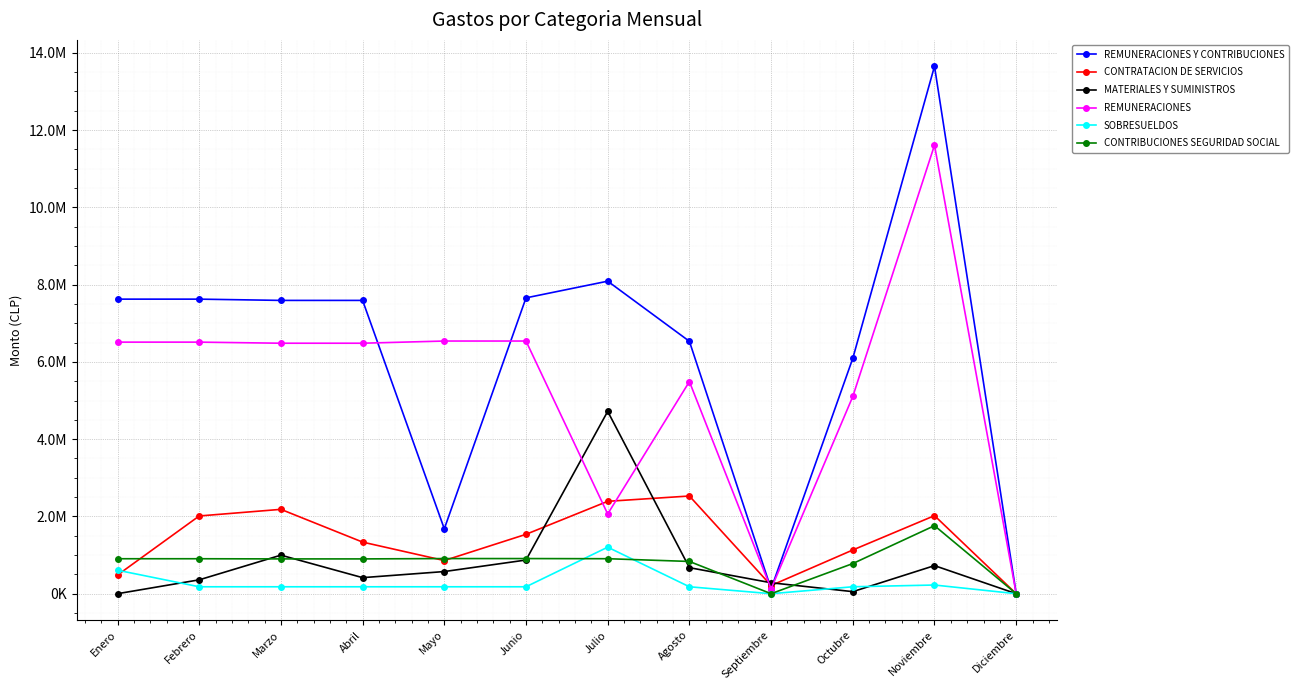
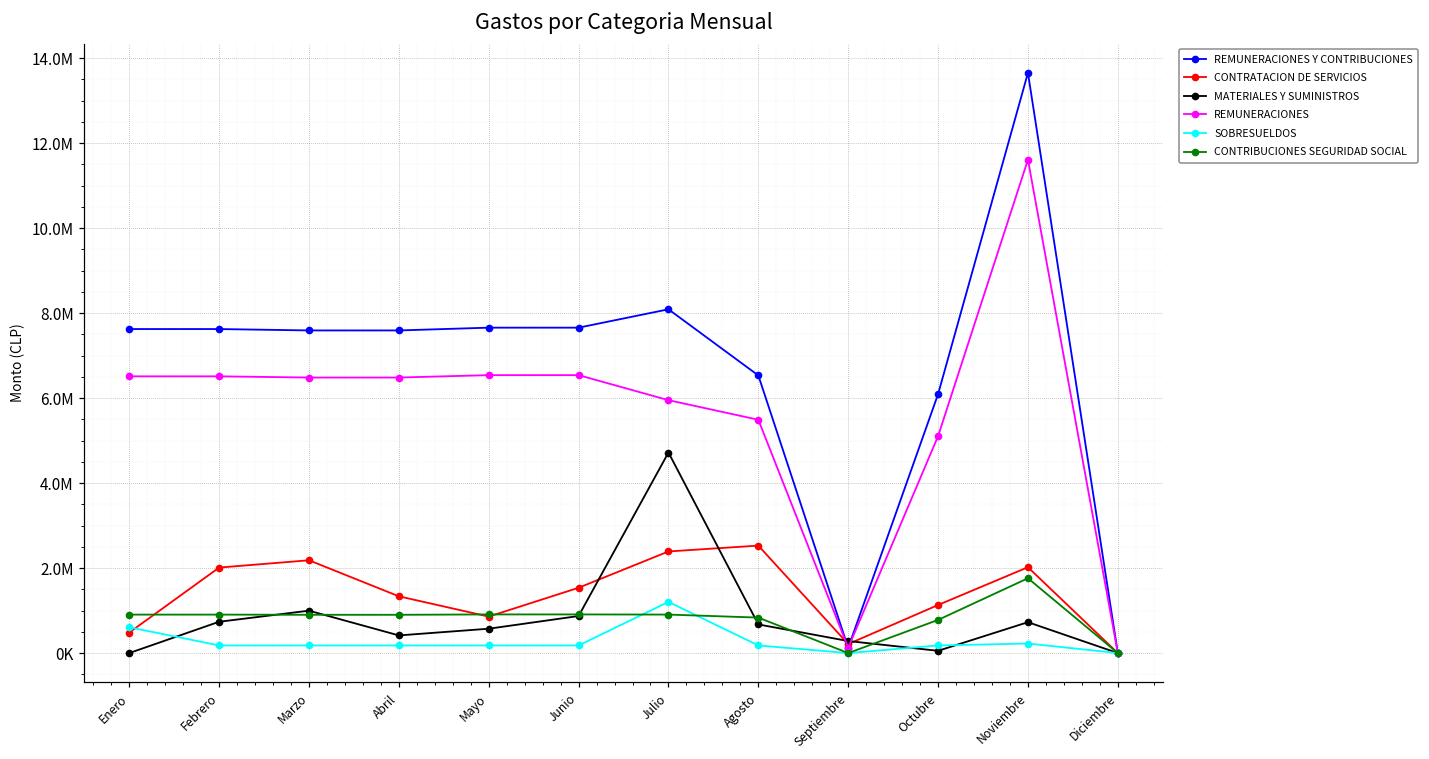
MATERIALES Y SUMINISTROS, Febrero: 400000 -> 700000
REMUNERACIONES Y CONTRIBUCIONES, Mayo: 1700000 -> 7700000
REMUNERACIONES, Julio: 2100000 -> 6000000
